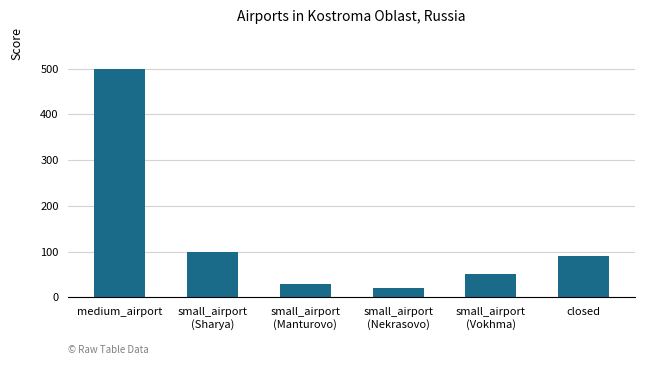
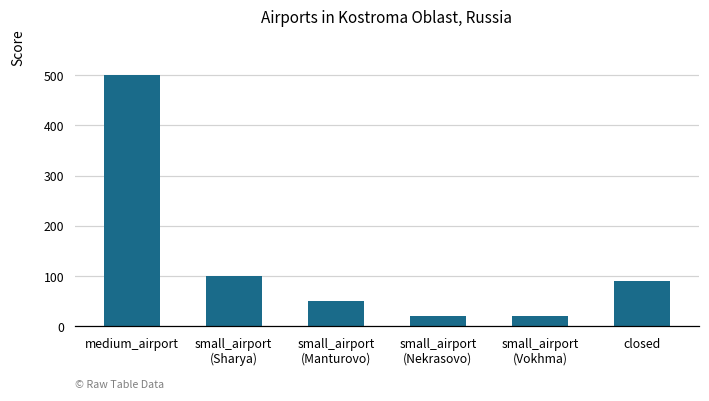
small_airport (Manturovo): 30 -> 50
small_airport (Vokhma): 50 -> 20
